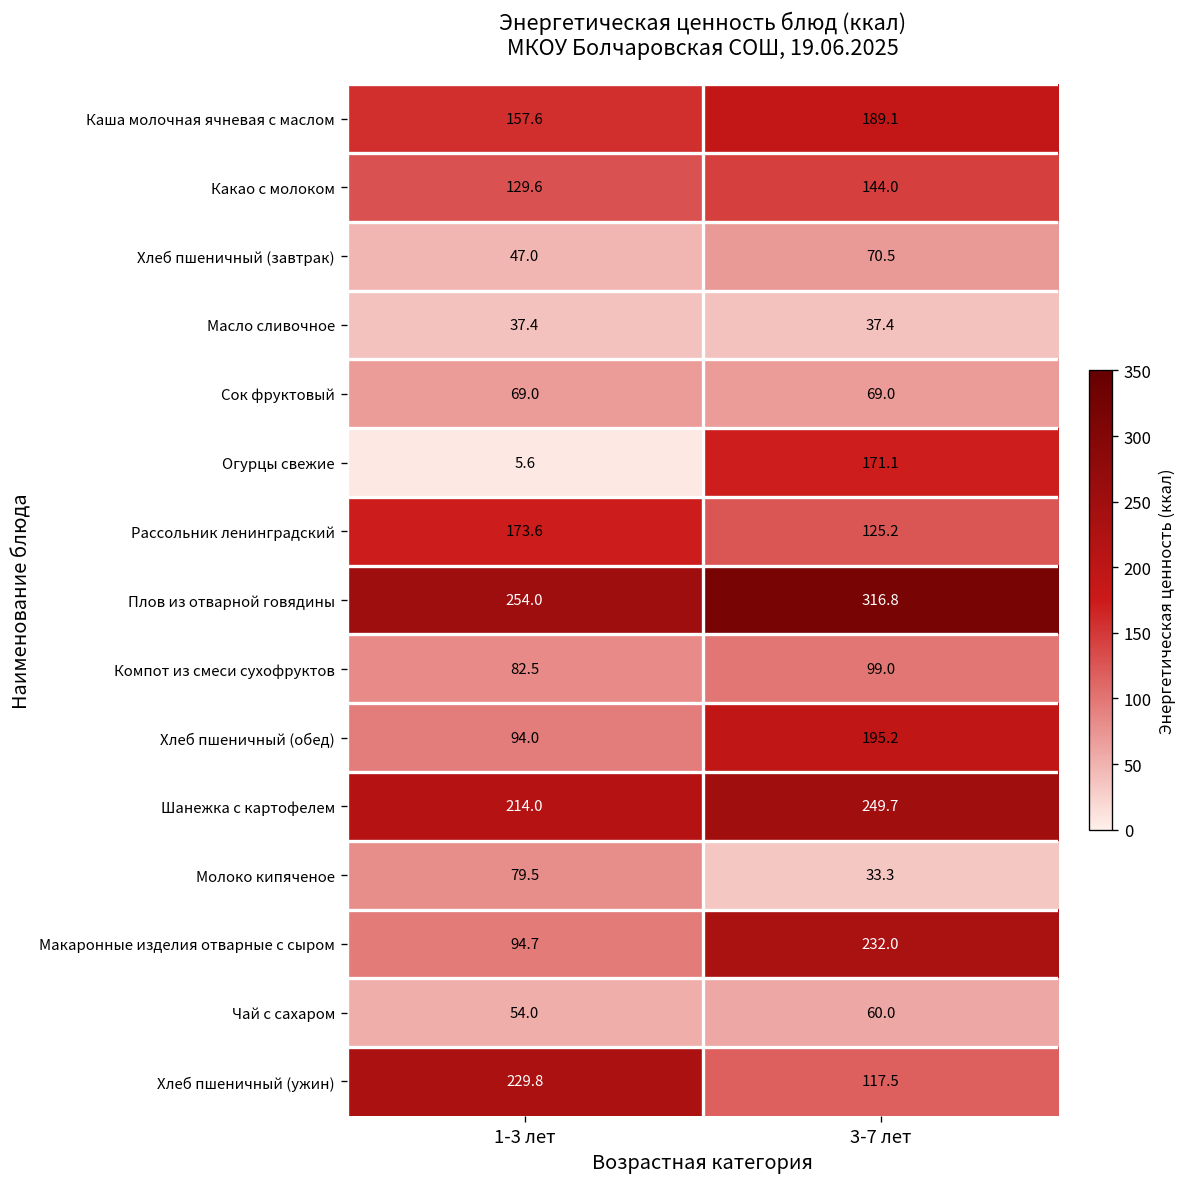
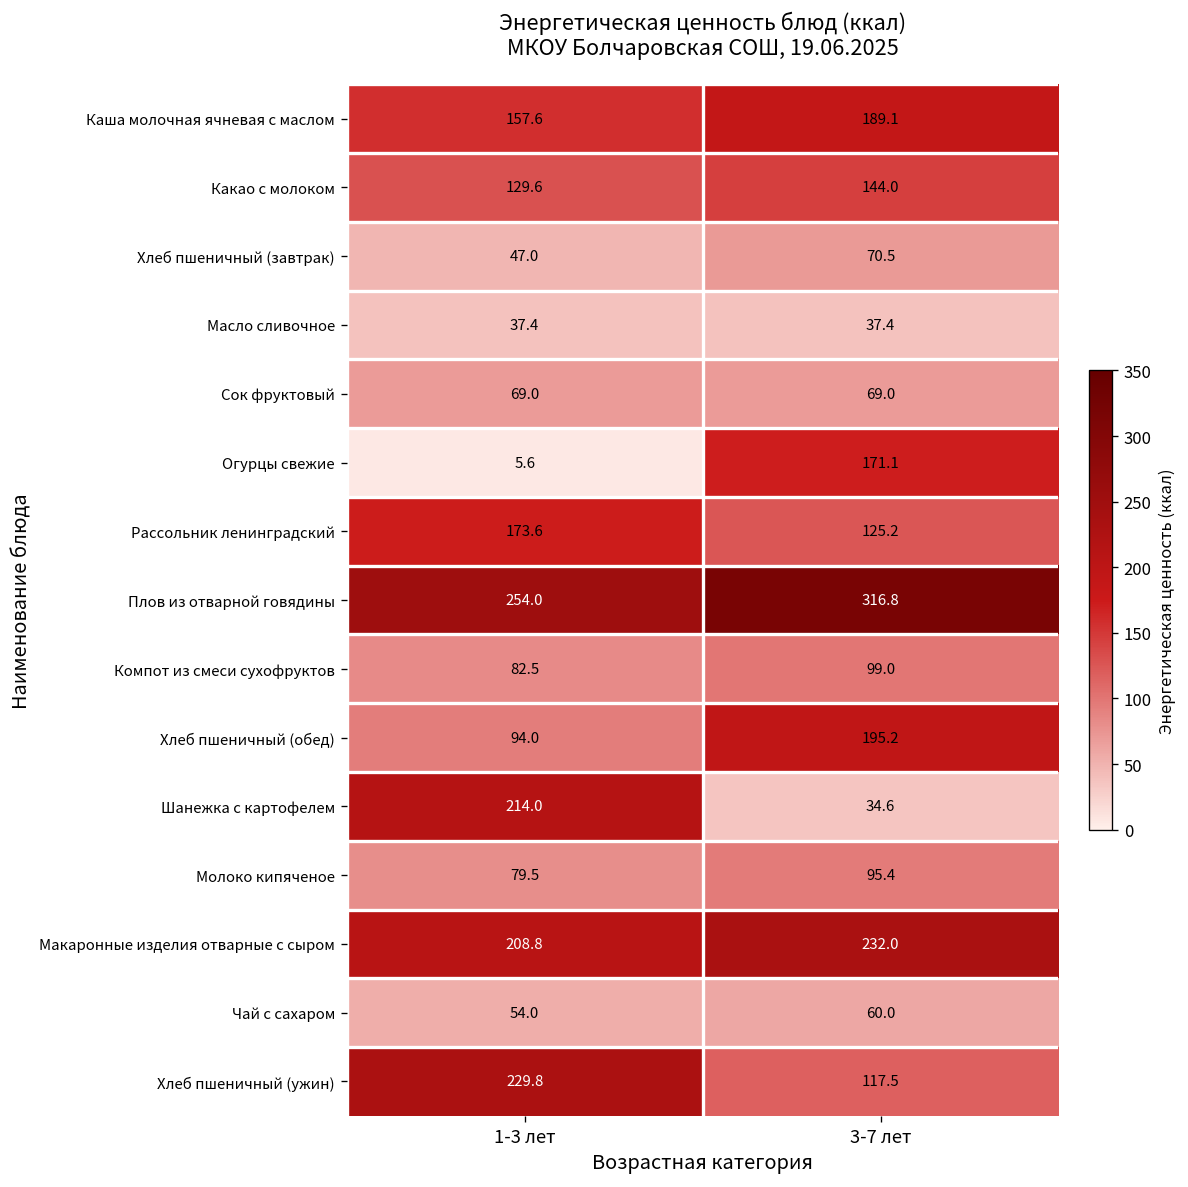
Шанежка с картофелем, 3-7 лет: 249.7 -> 34.6
Молоко кипяченое, 3-7 лет: 33.3 -> 95.4
Макаронные изделия отварные с сыром, 1-3 лет: 94.7 -> 208.8
